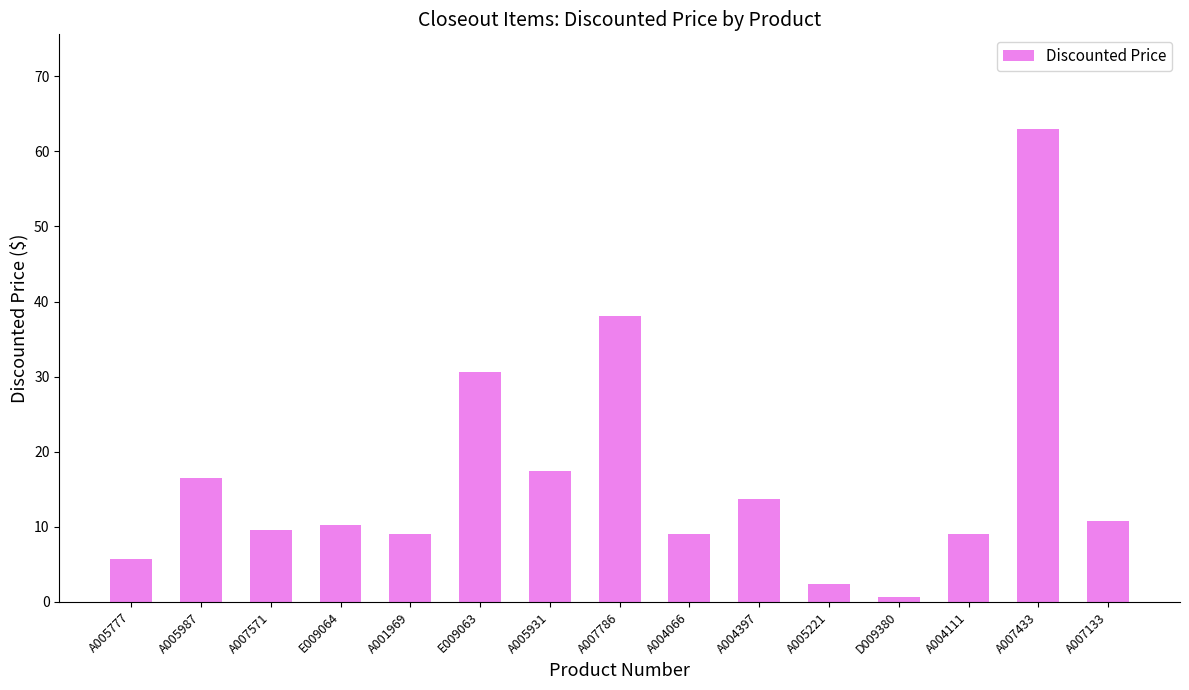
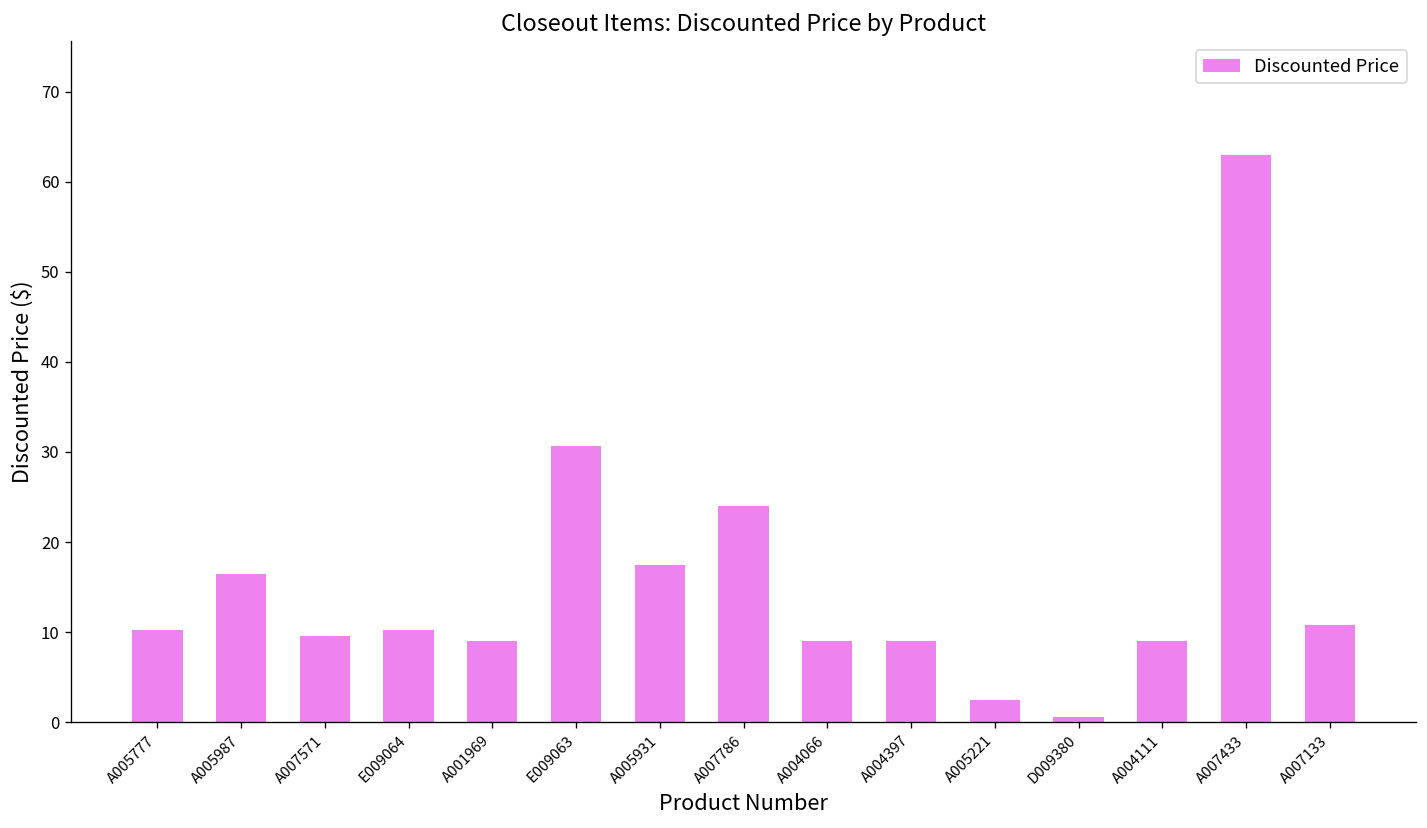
A005777: 6 -> 10
A007786: 38 -> 24
A004397: 14 -> 9
